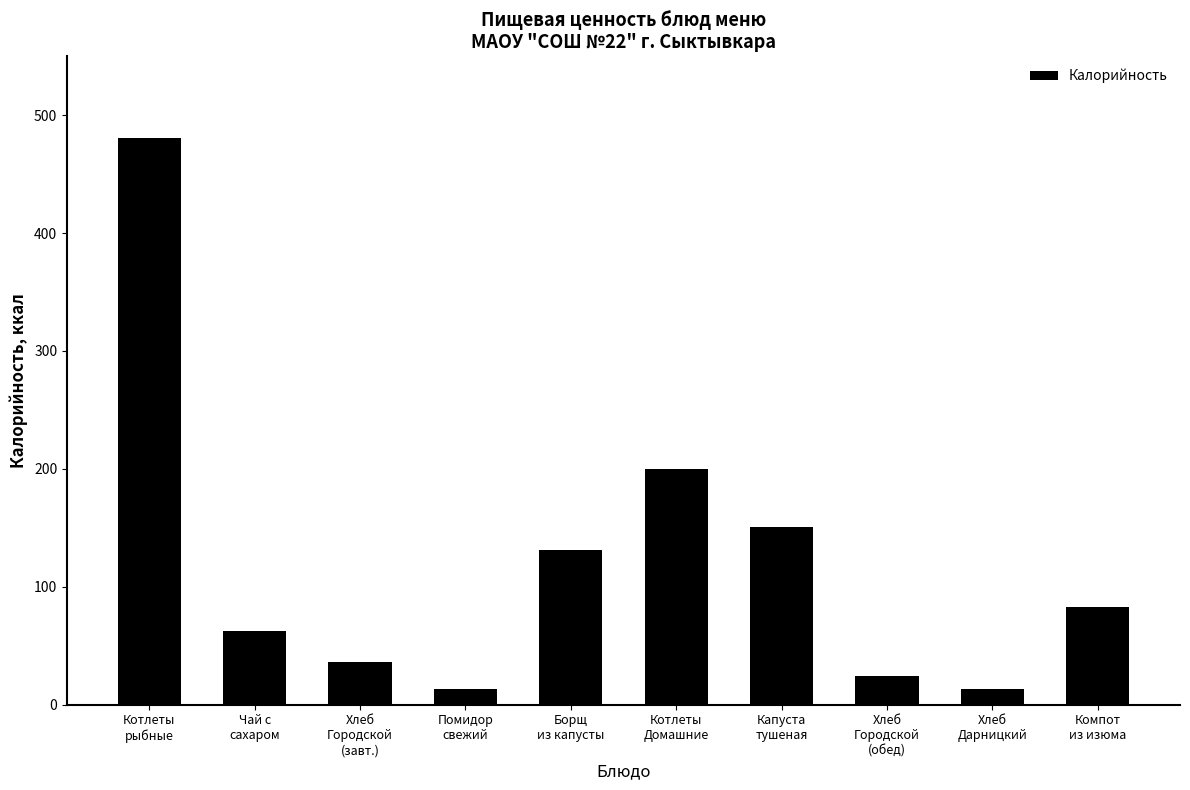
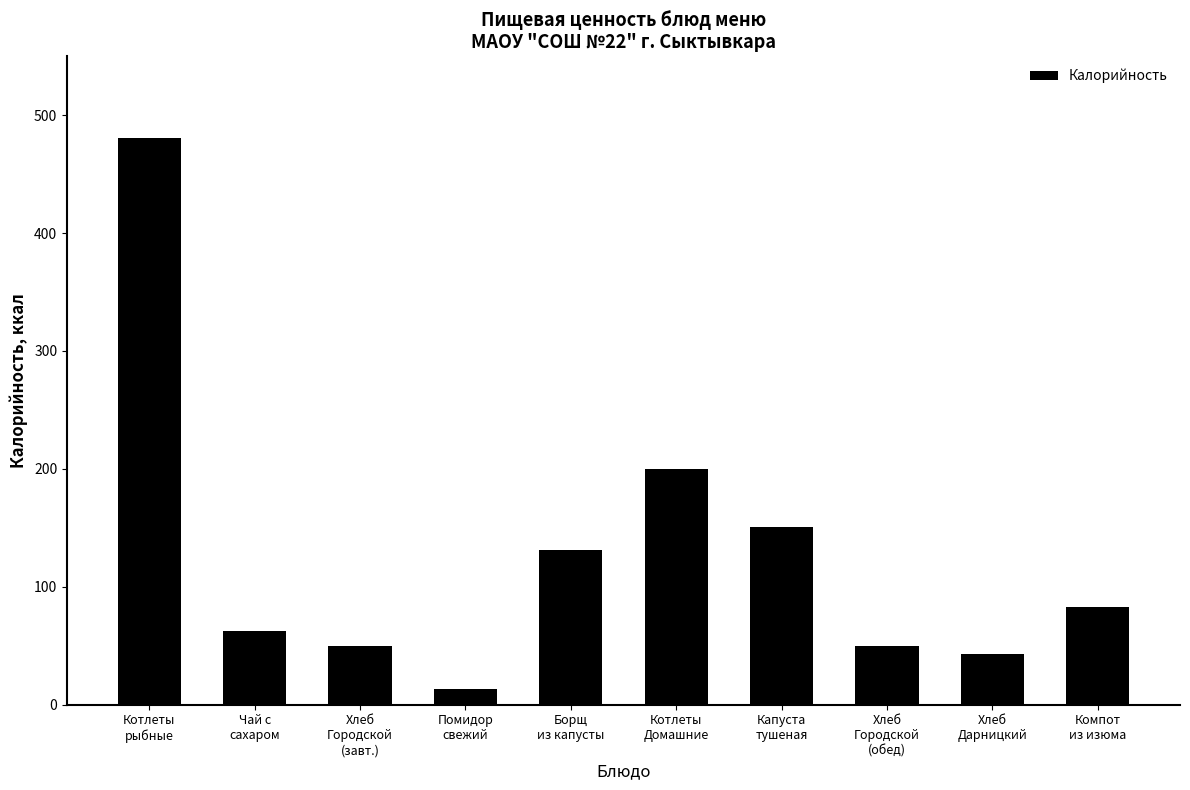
Хлеб Городской (завт.): 36 -> 50
Хлеб Городской (обед): 24 -> 50
Хлеб Дарницкий: 13 -> 43
